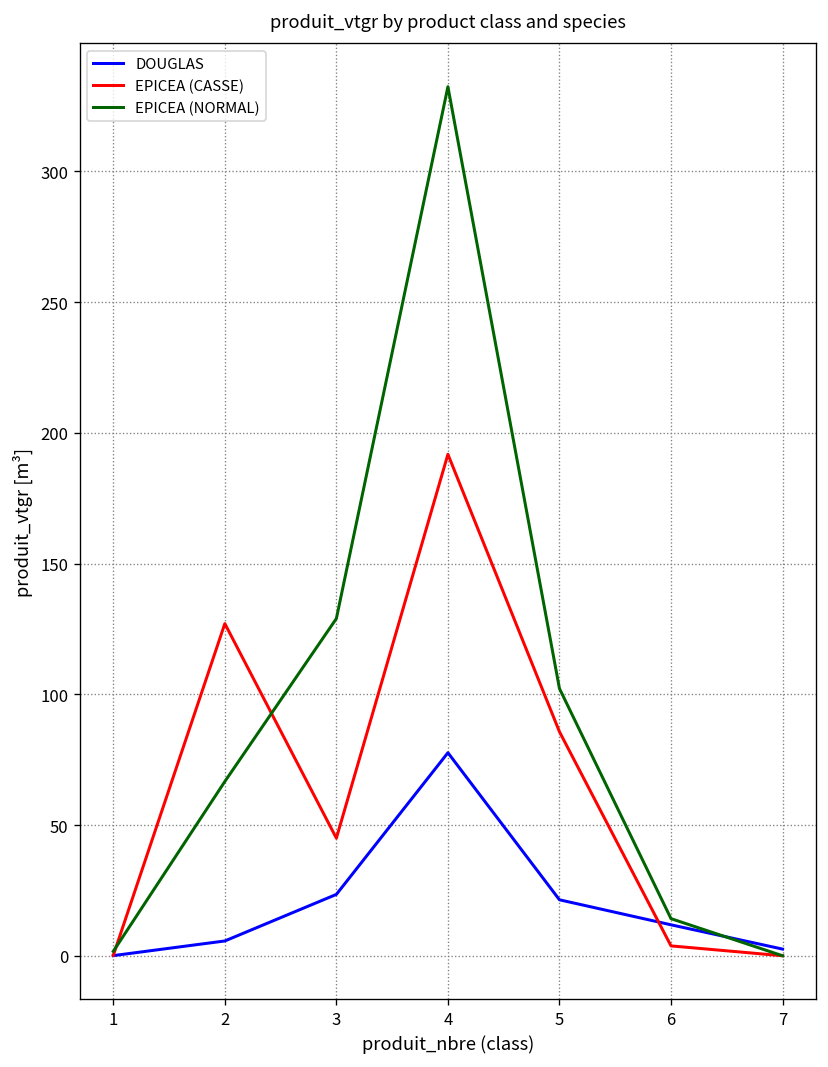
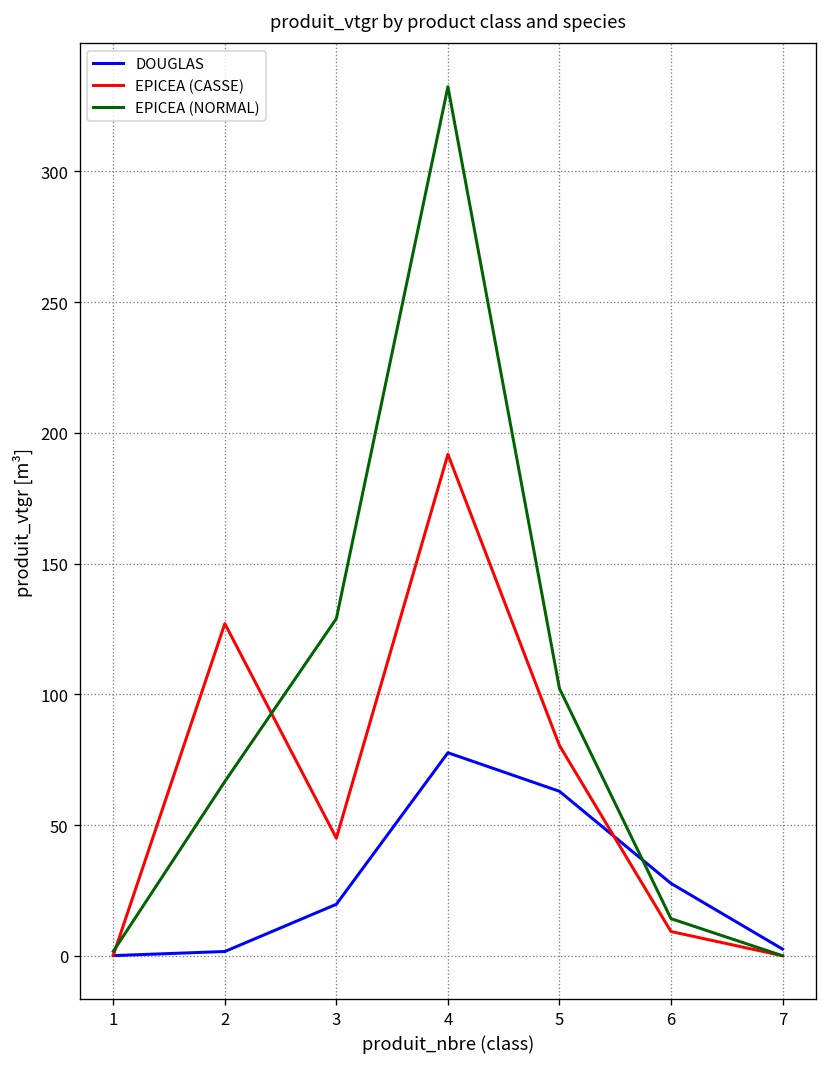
DOUGLAS, 2: 6 -> 2
DOUGLAS, 3: 23 -> 20
DOUGLAS, 5: 21 -> 63
EPICEA (CASSE), 5: 86 -> 80
DOUGLAS, 6: 12 -> 28
EPICEA (CASSE), 6: 4 -> 9
